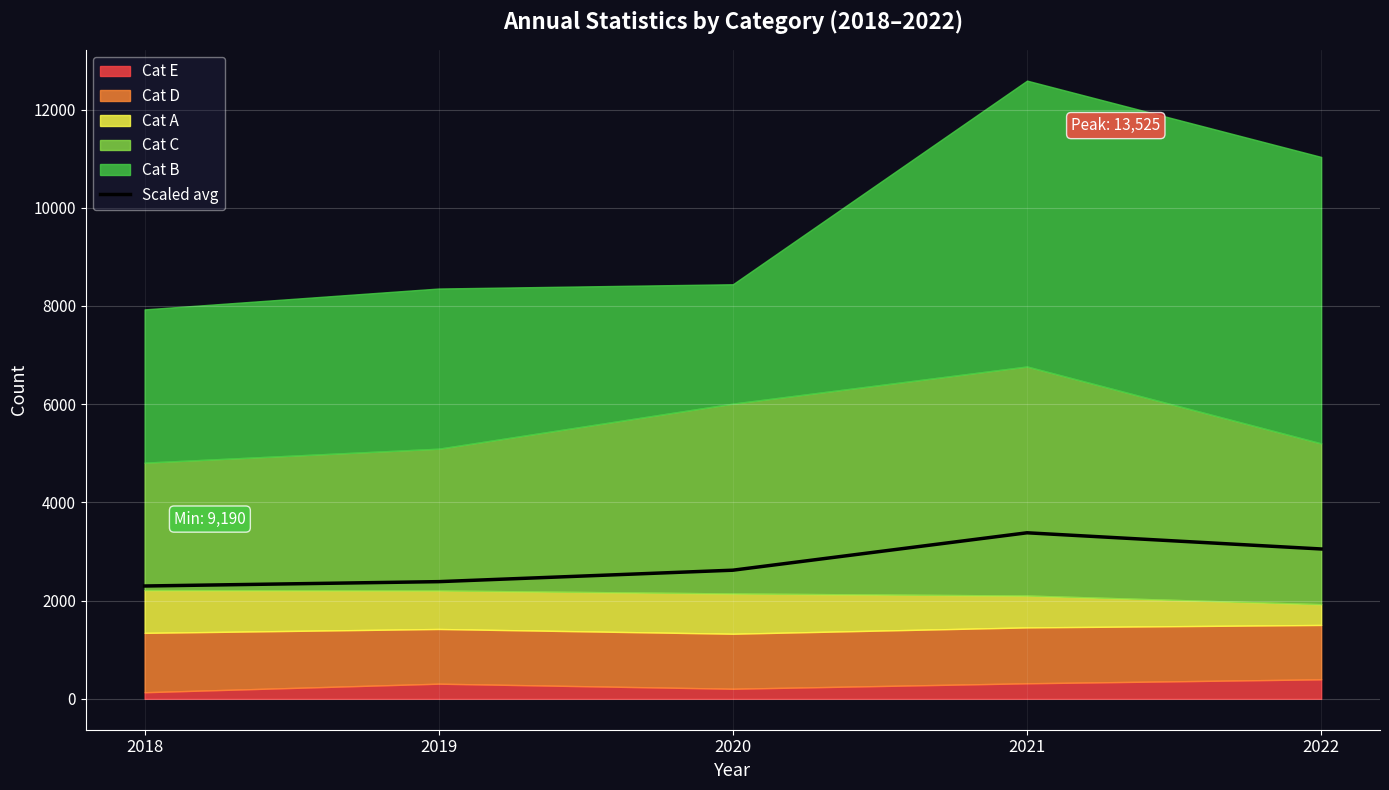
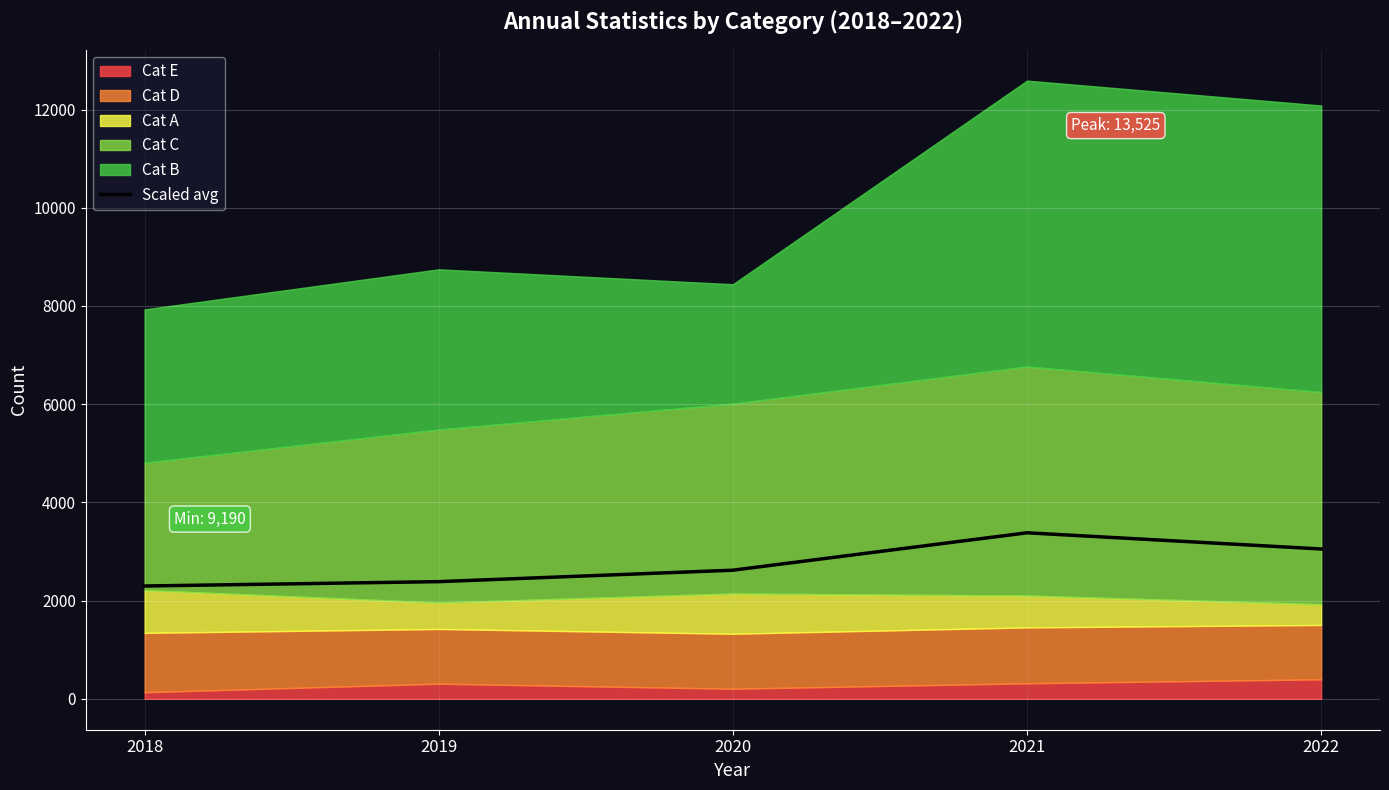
Cat A, 2019: 800 -> 500
Cat C, 2019: 2900 -> 3500
Cat C, 2022: 3300 -> 4300
